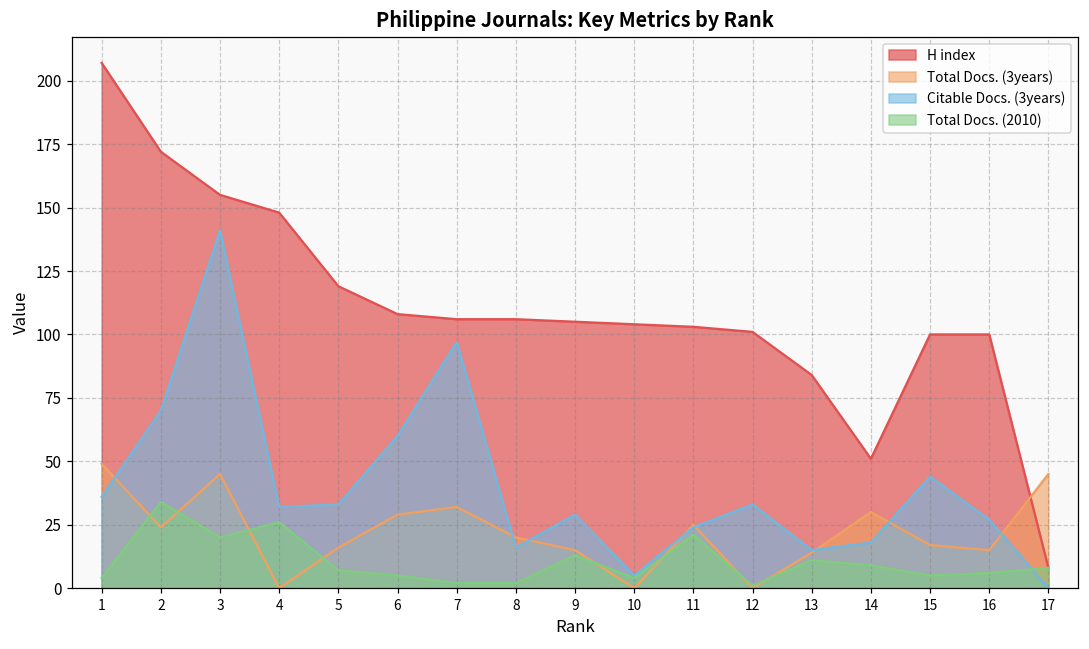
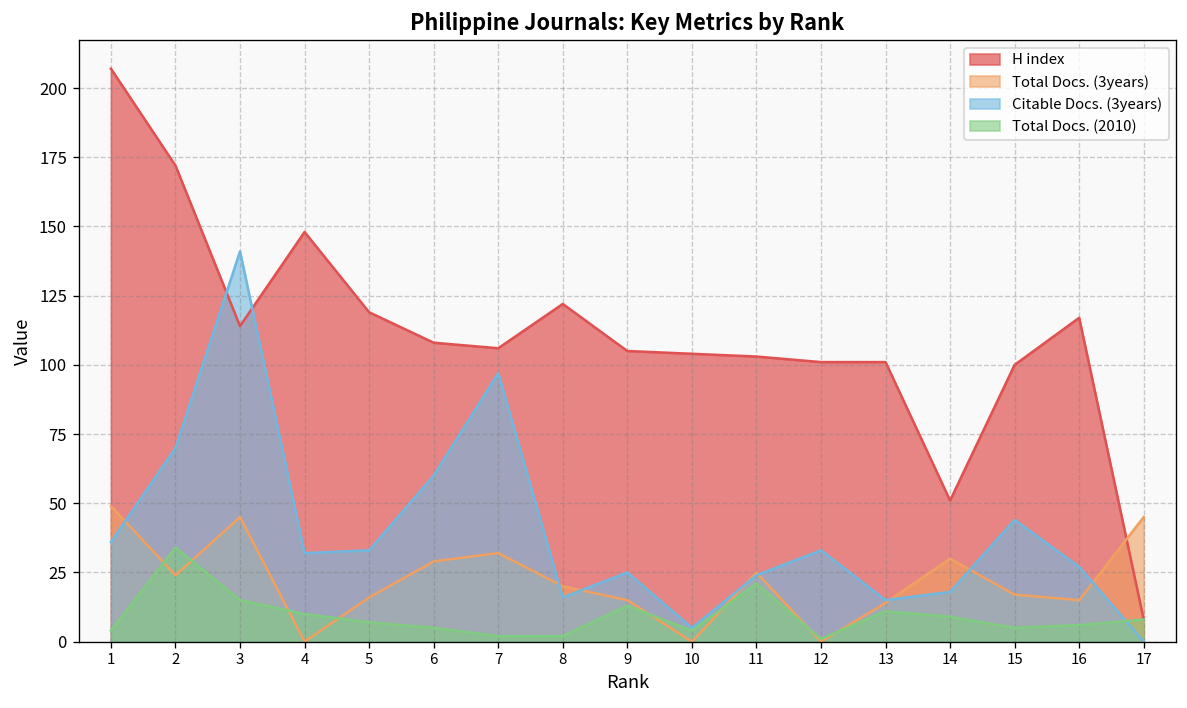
H index, 3: 155 -> 114
Total Docs. (2010), 3: 20 -> 15
Total Docs. (2010), 4: 26 -> 10
H index, 8: 106 -> 122
Citable Docs. (3years), 9: 29 -> 25
H index, 13: 84 -> 101
H index, 16: 100 -> 117
